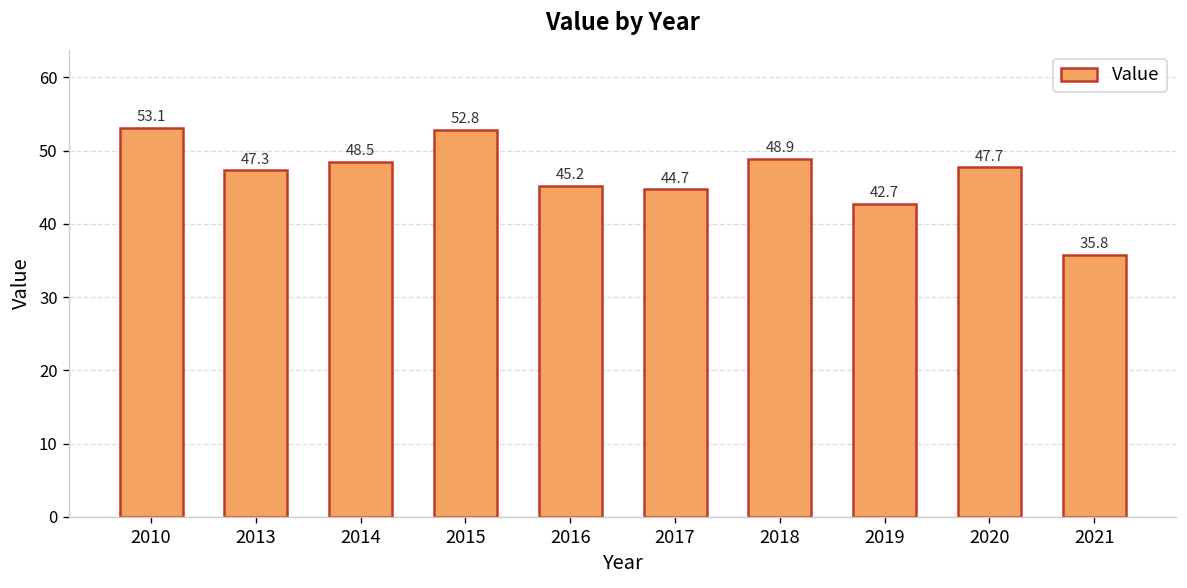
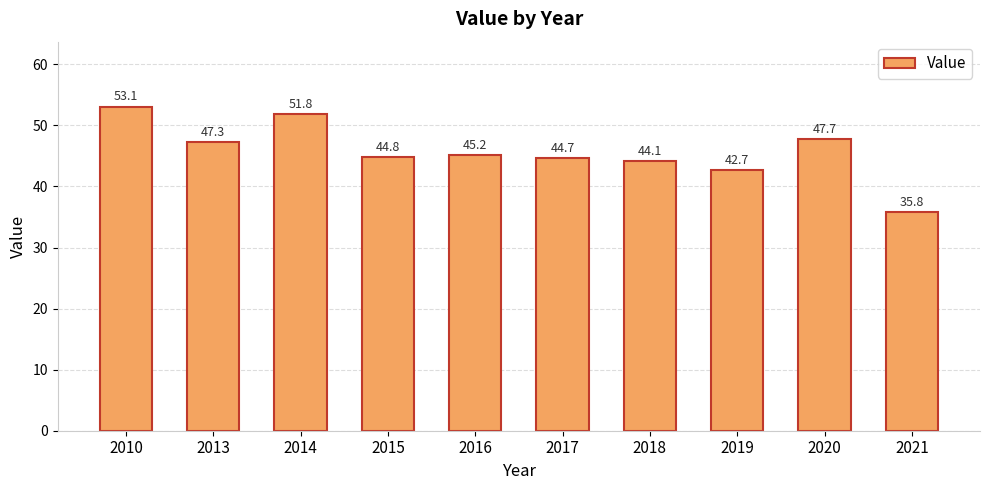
2014: 48.5 -> 51.8
2015: 52.8 -> 44.8
2018: 48.9 -> 44.1
